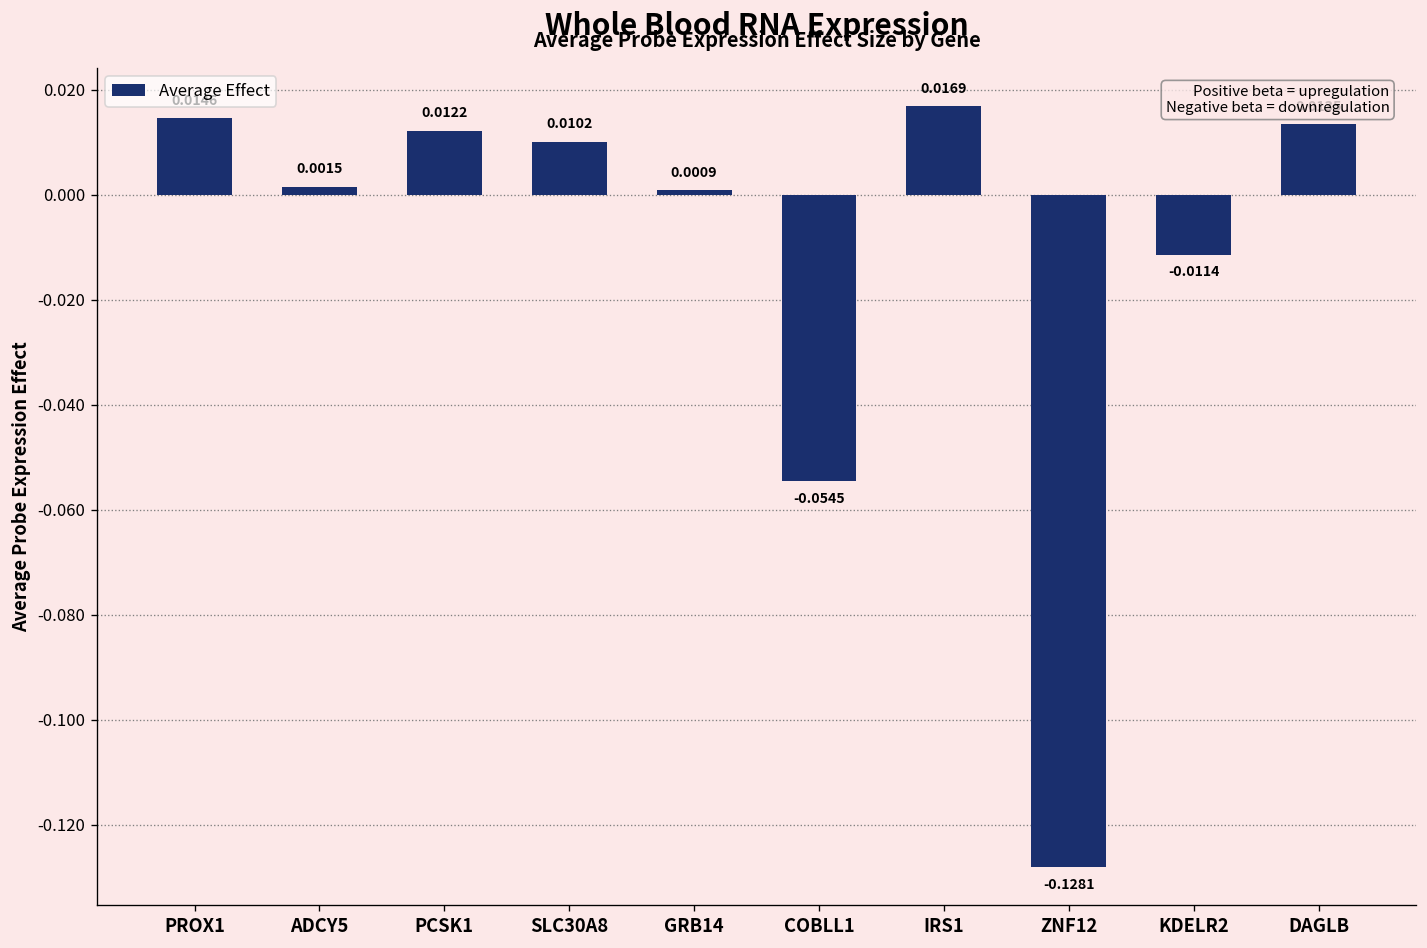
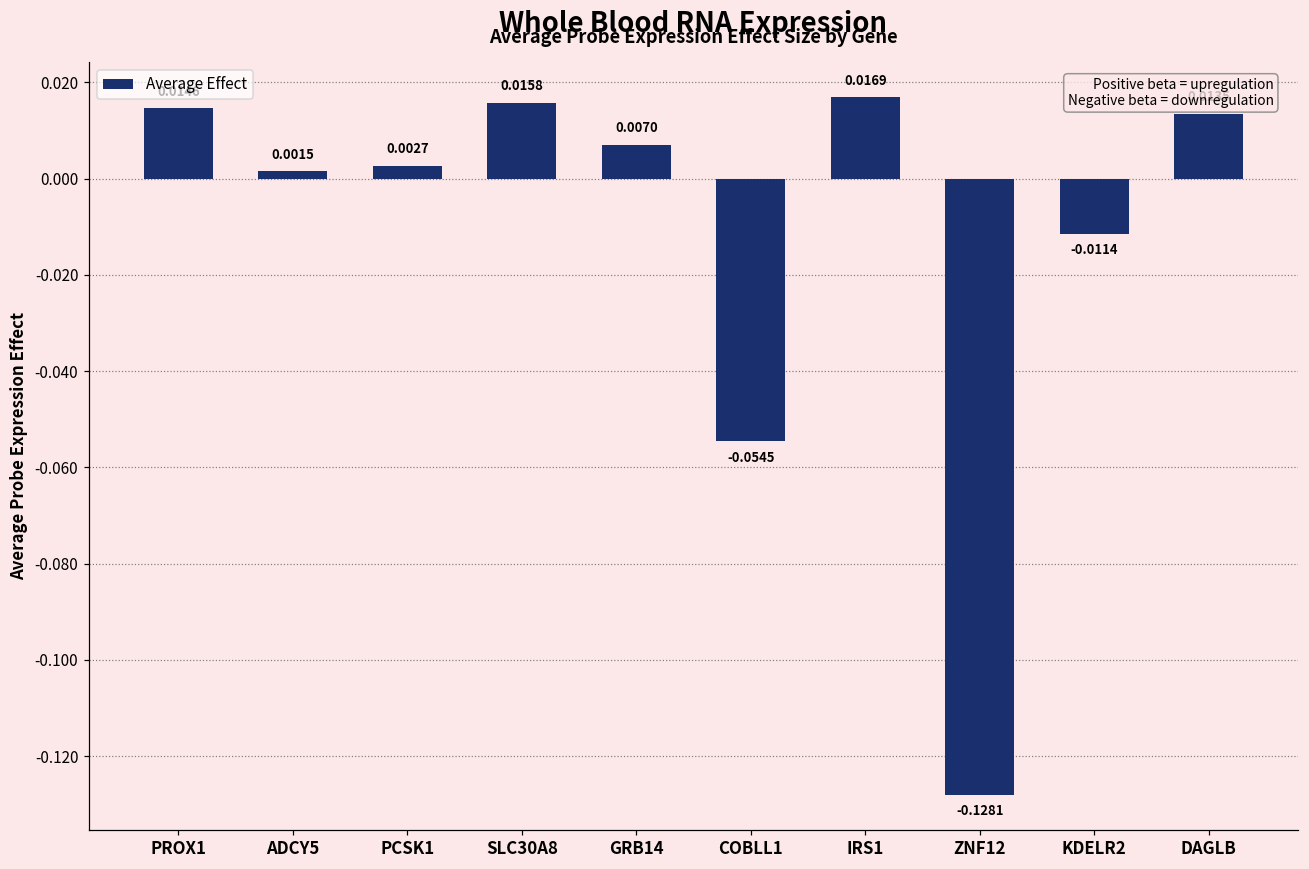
PCSK1: 0.0122 -> 0.0027
SLC30A8: 0.0102 -> 0.0158
GRB14: 0.0009 -> 0.0070
